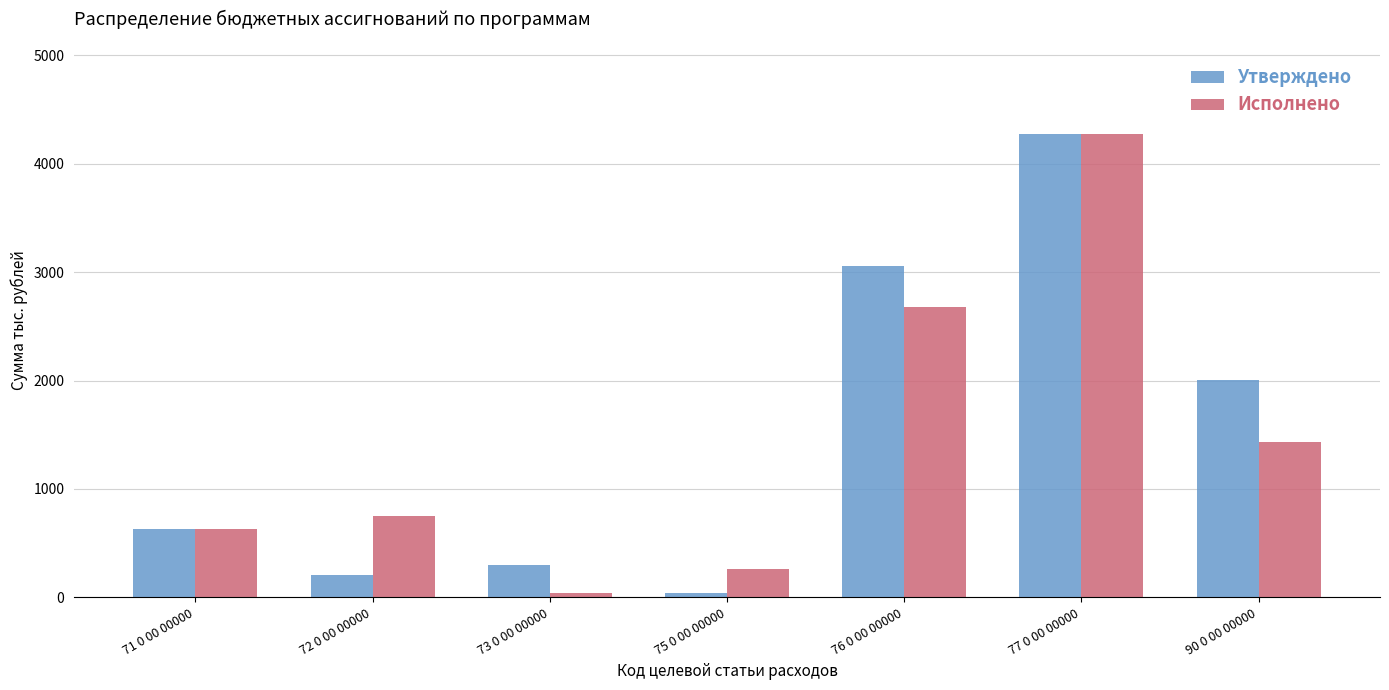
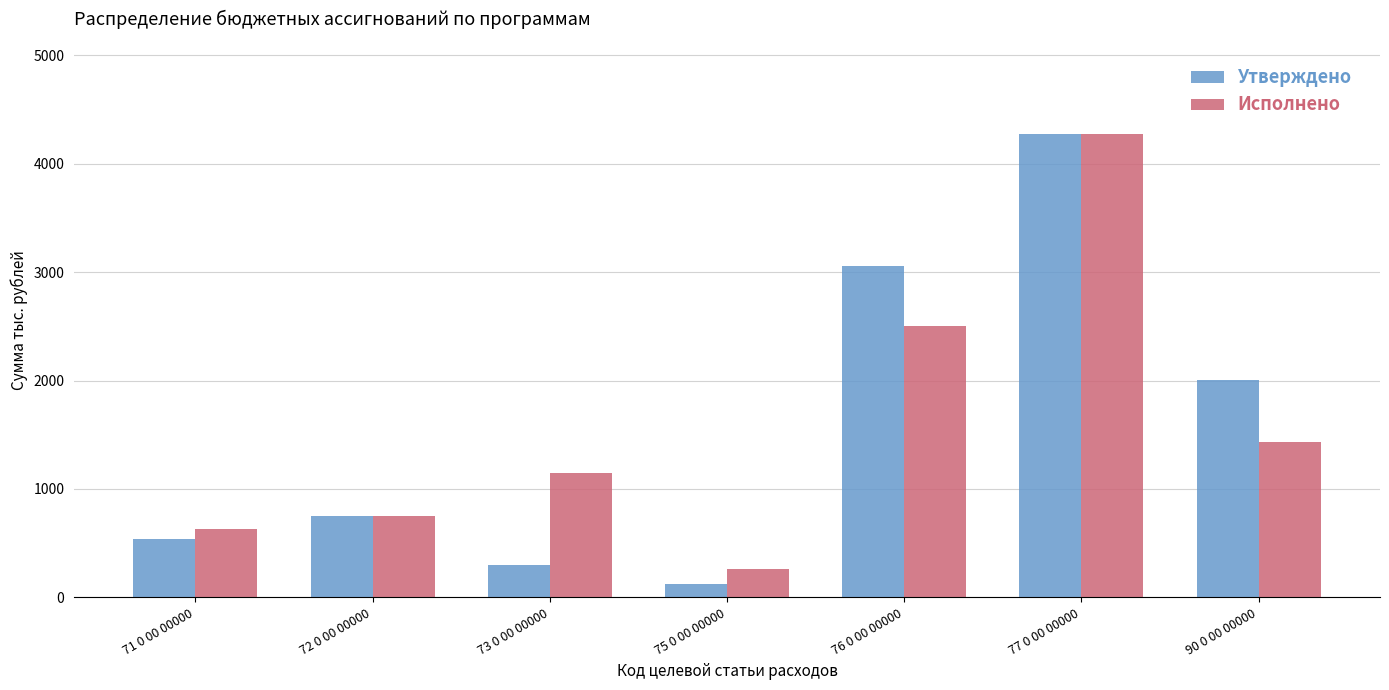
Утверждено, 71 0 00 00000: 630 -> 530
Утверждено, 72 0 00 00000: 210 -> 750
Исполнено, 73 0 00 00000: 40 -> 1150
Утверждено, 75 0 00 00000: 40 -> 120
Исполнено, 76 0 00 00000: 2680 -> 2500
